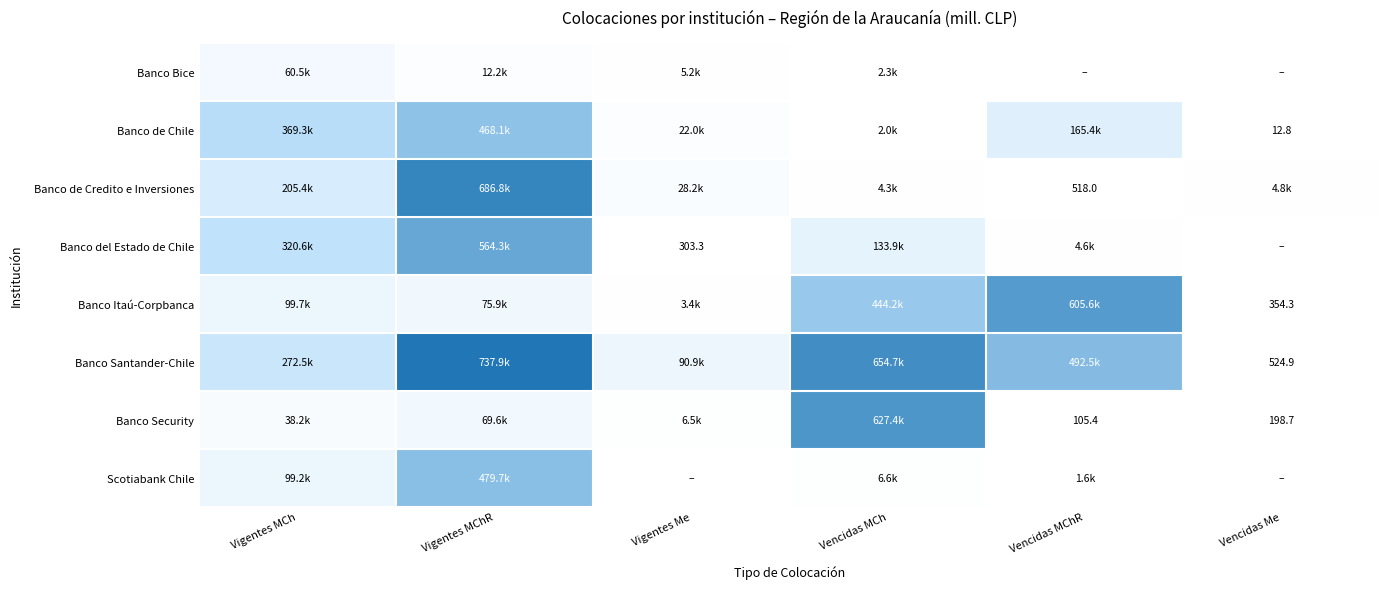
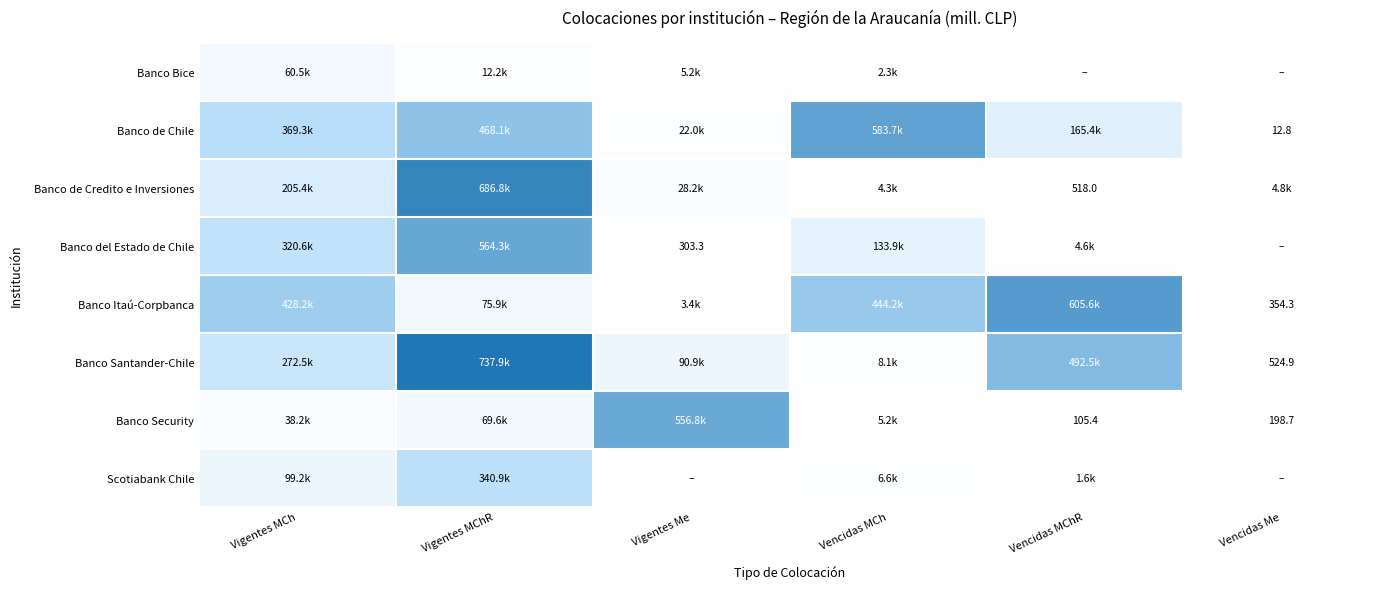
Banco de Chile, Vencidas MCh: 2.0k -> 583.7k
Banco Itaú-Corpbanca, Vigentes MCh: 99.7k -> 428.2k
Banco Santander-Chile, Vencidas MCh: 654.7k -> 8.1k
Banco Security, Vigentes Me: 6.5k -> 556.8k
Banco Security, Vencidas MCh: 627.4k -> 5.2k
Scotiabank Chile, Vigentes MChR: 479.7k -> 340.9k
